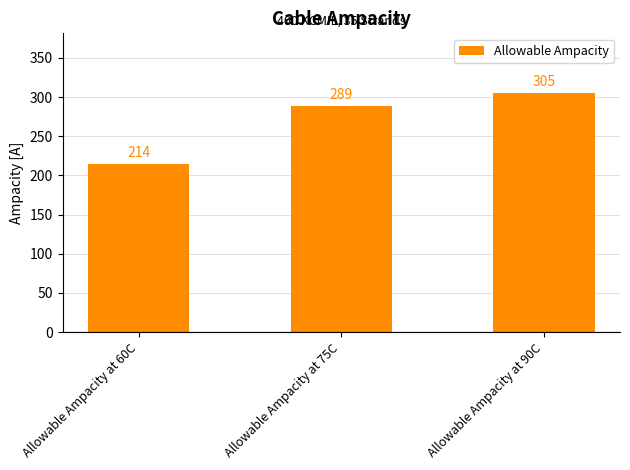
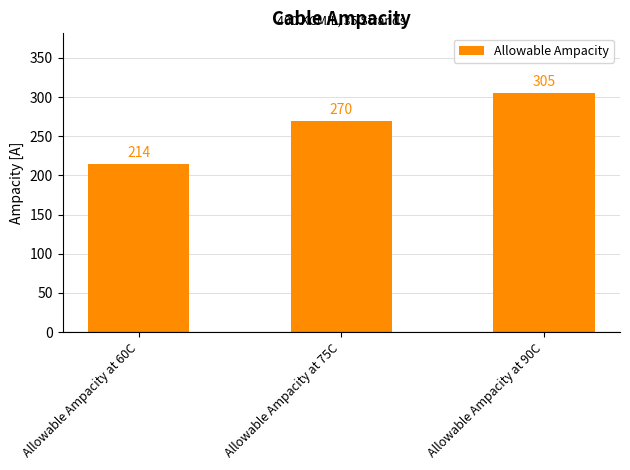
Allowable Ampacity at 75C: 289 -> 270
